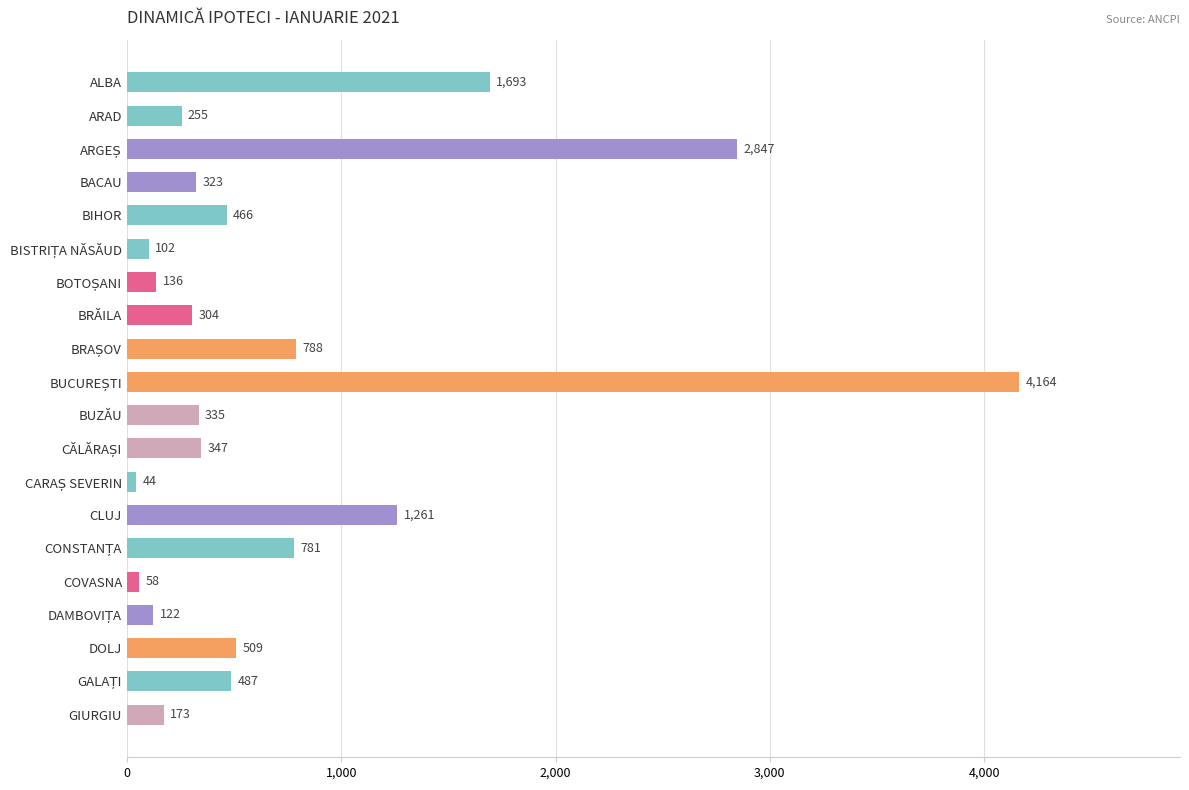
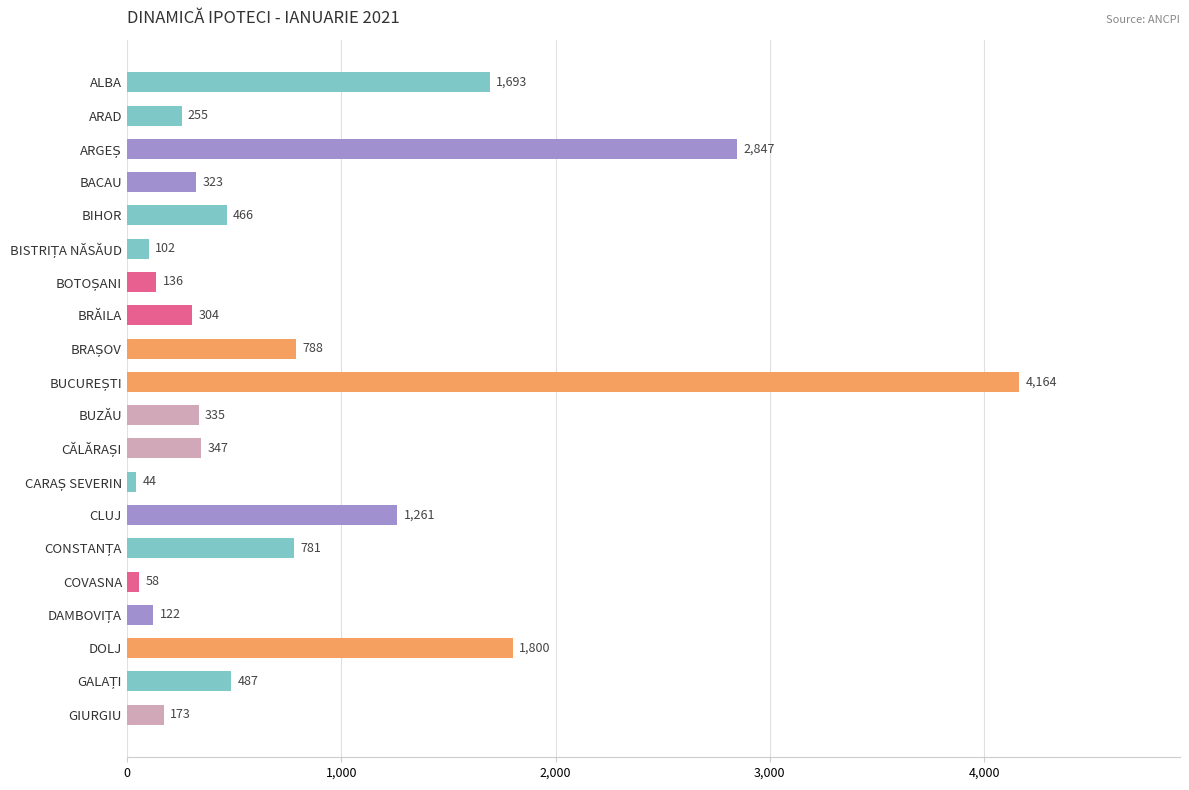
DOLJ: 509 -> 1,800
